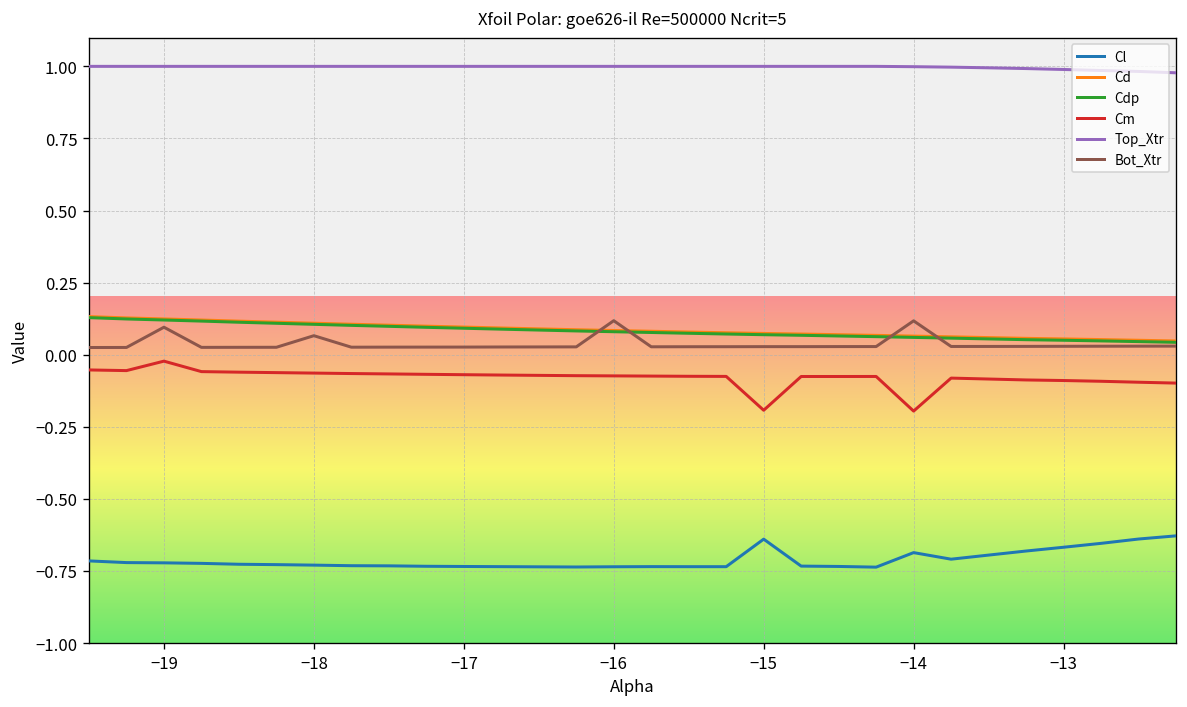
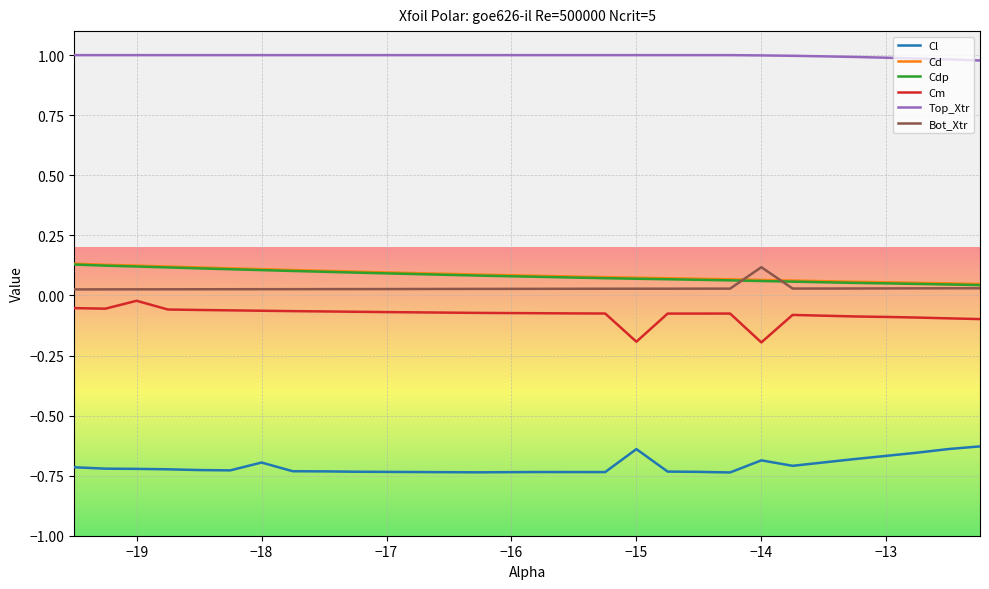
Bot_Xtr, −19: 0.10 -> 0.03
Cl, −18: -0.73 -> -0.70
Bot_Xtr, −18: 0.07 -> 0.03
Bot_Xtr, −16: 0.12 -> 0.03
